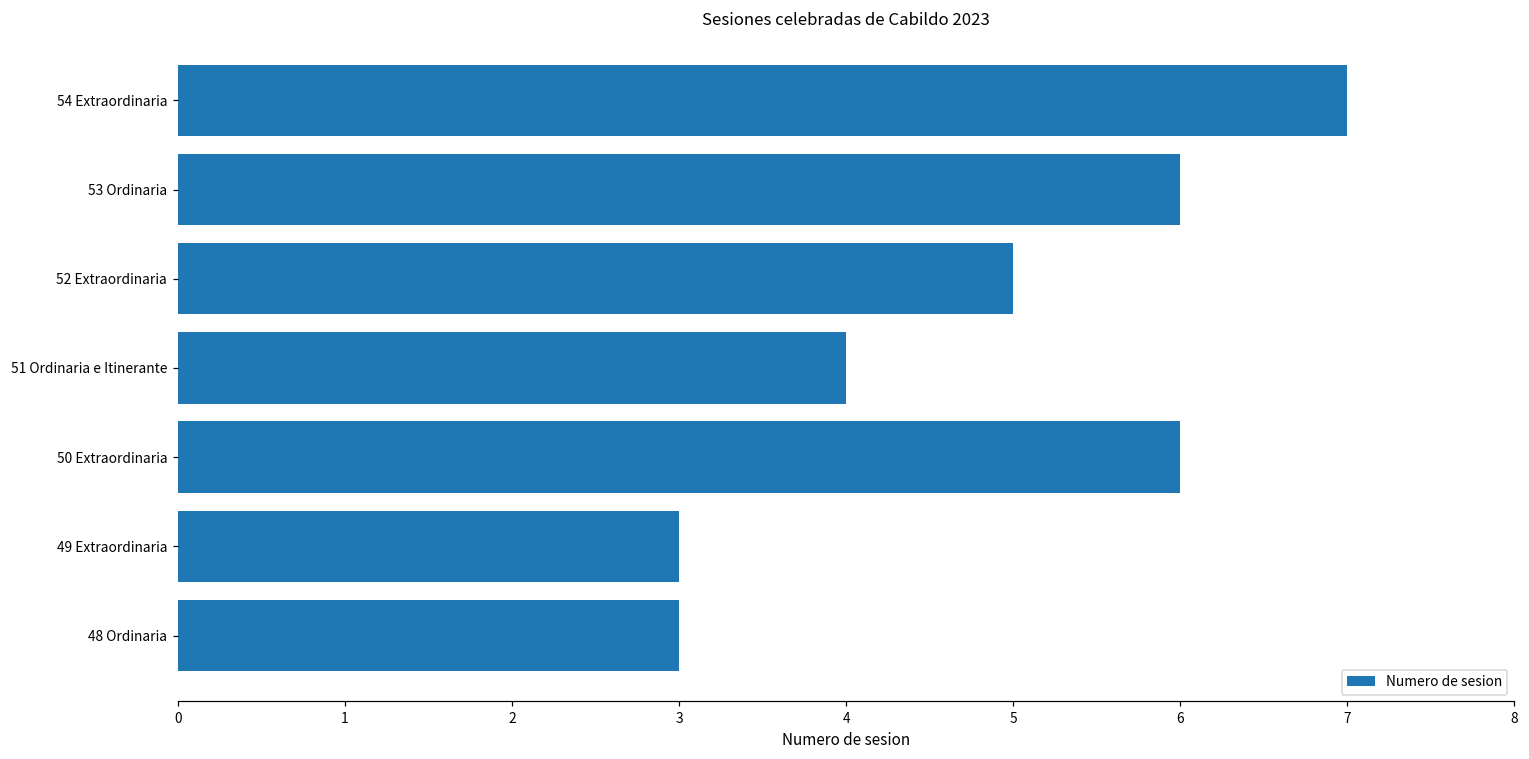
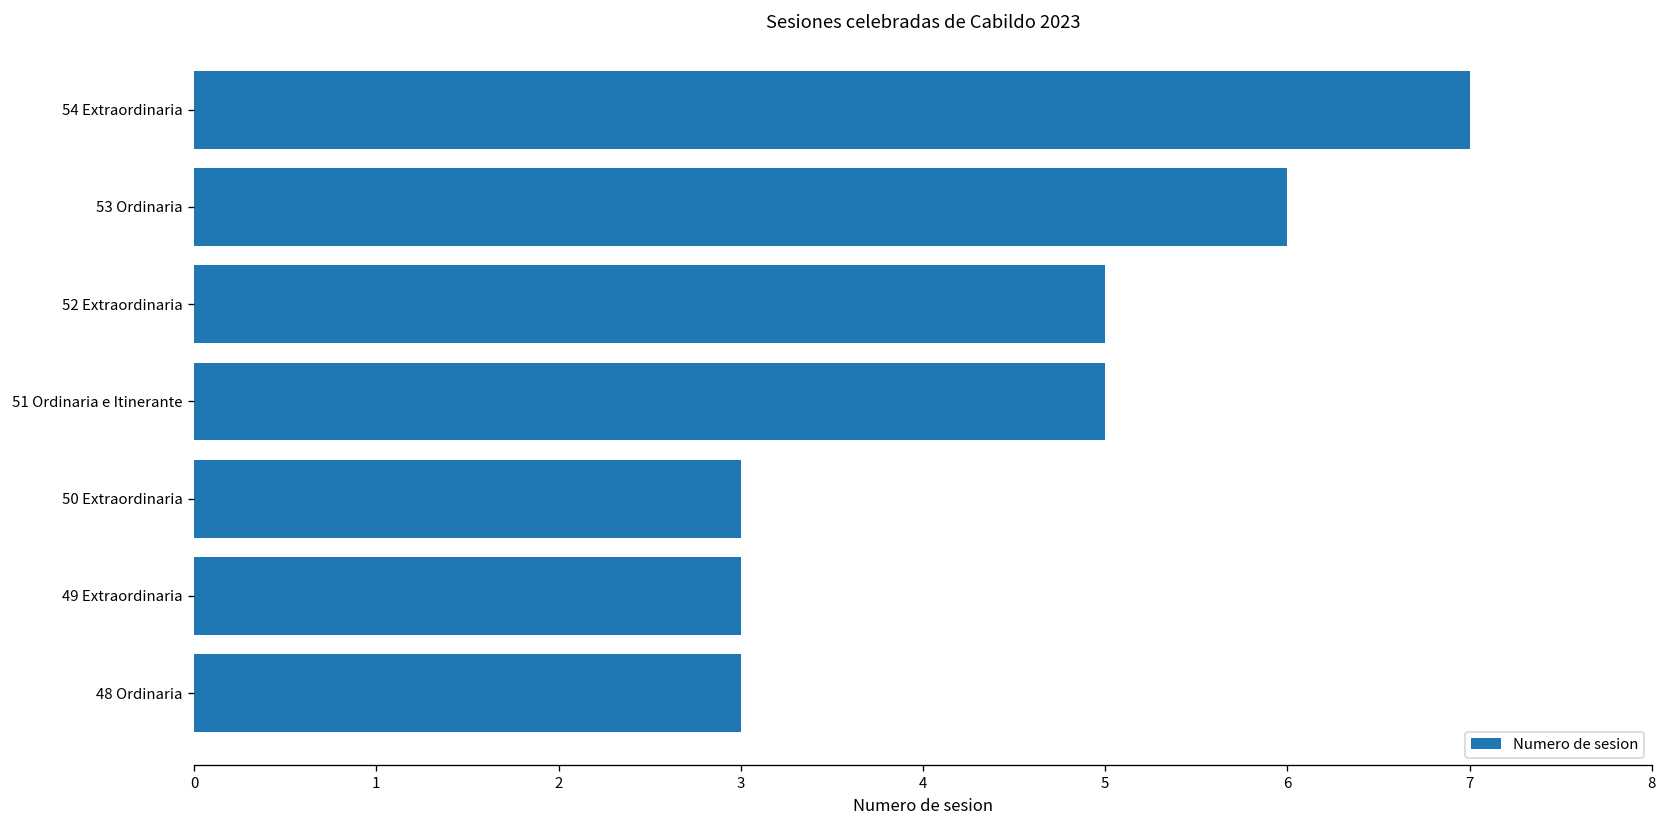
51 Ordinaria e Itinerante: 4 -> 5
50 Extraordinaria: 6 -> 3
